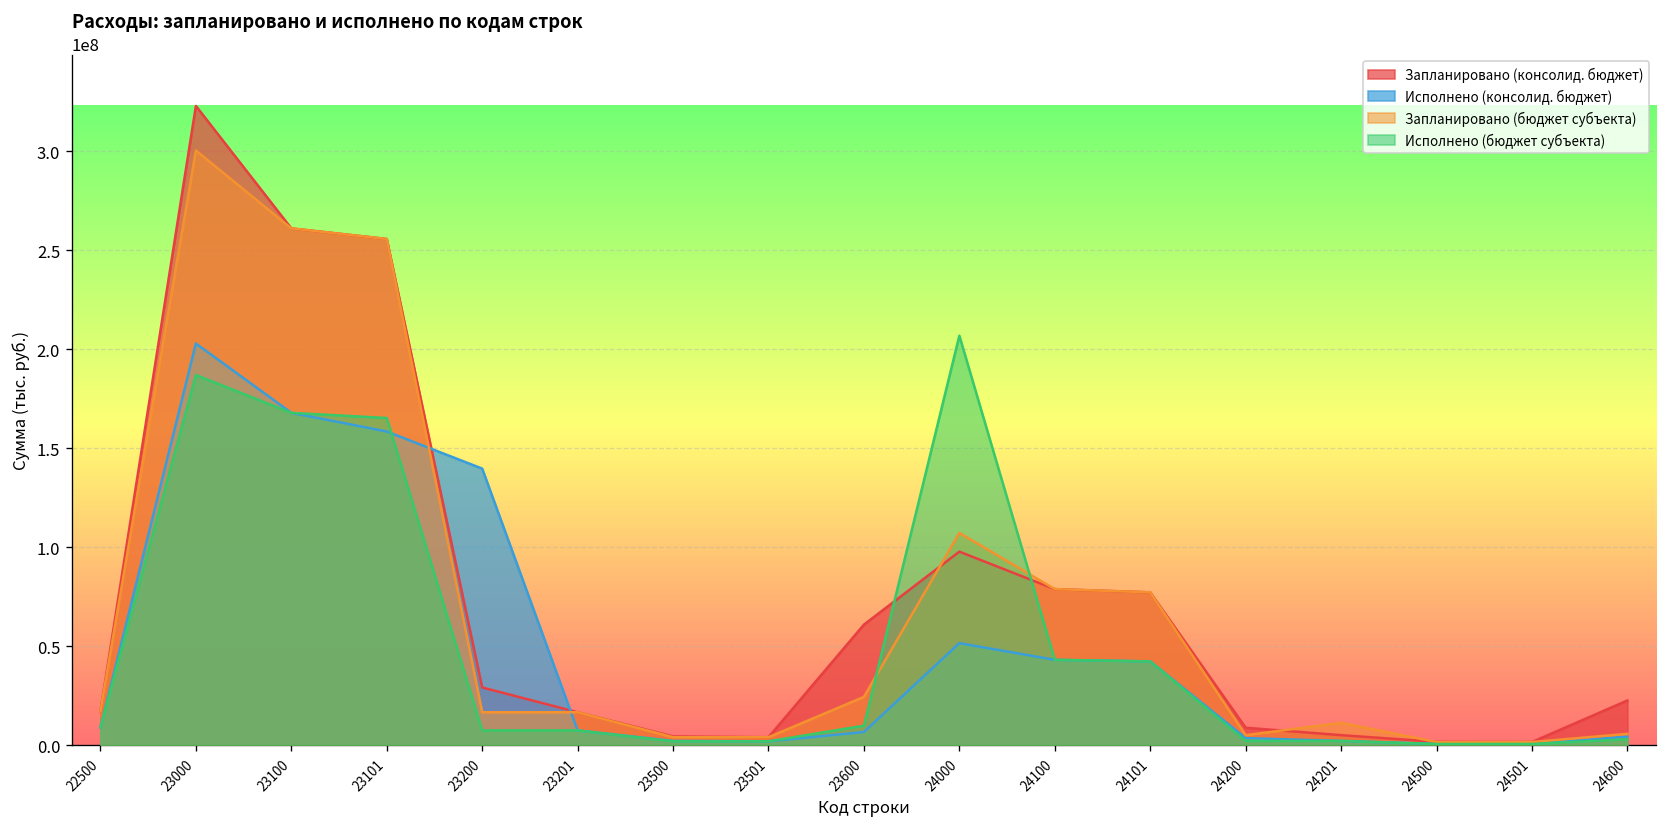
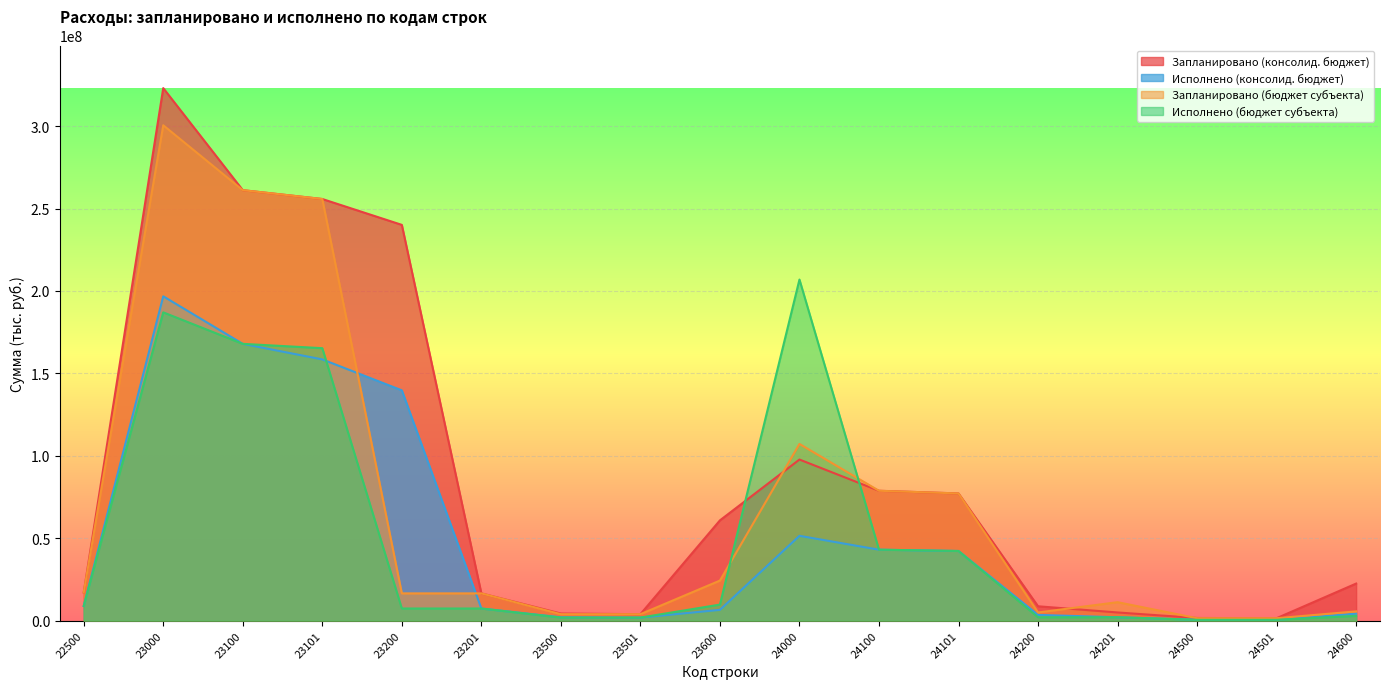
Исполнено (консолид. бюджет), 23000: 203000000 -> 197000000
Запланировано (консолид. бюджет), 23200: 29000000 -> 240000000
